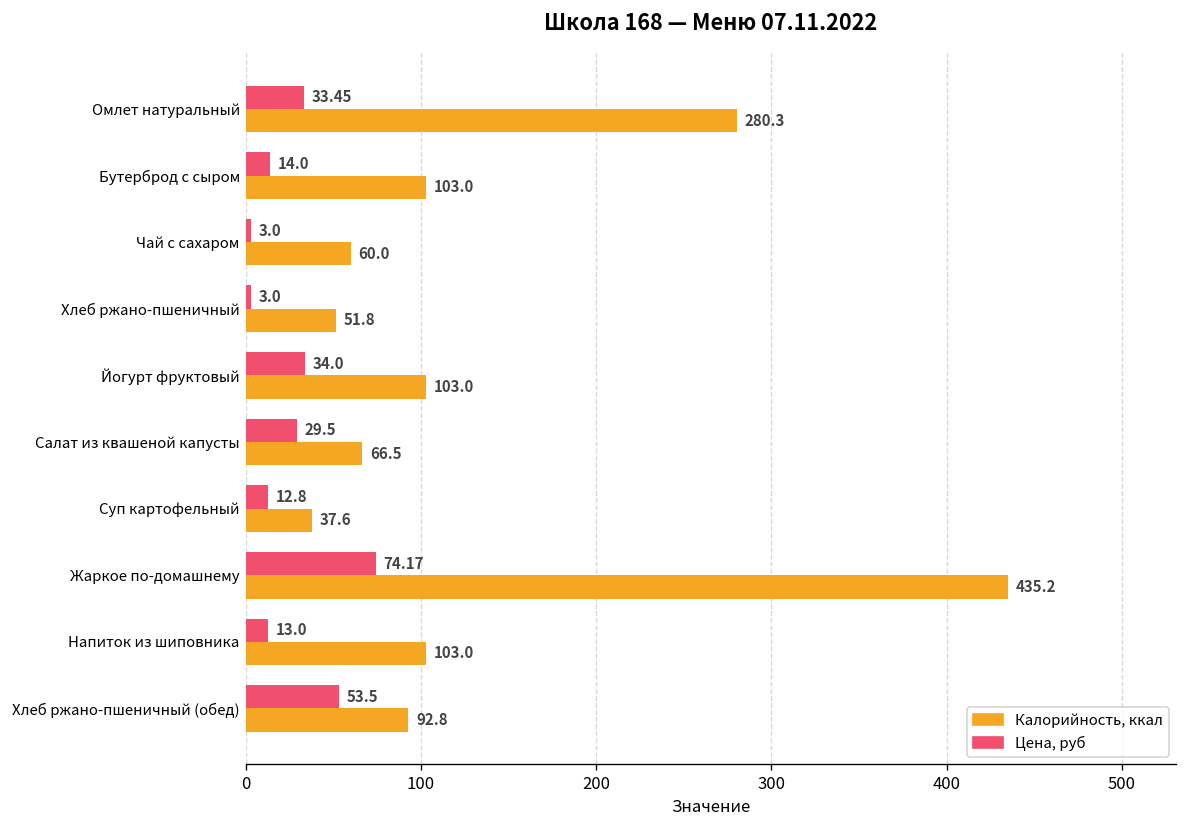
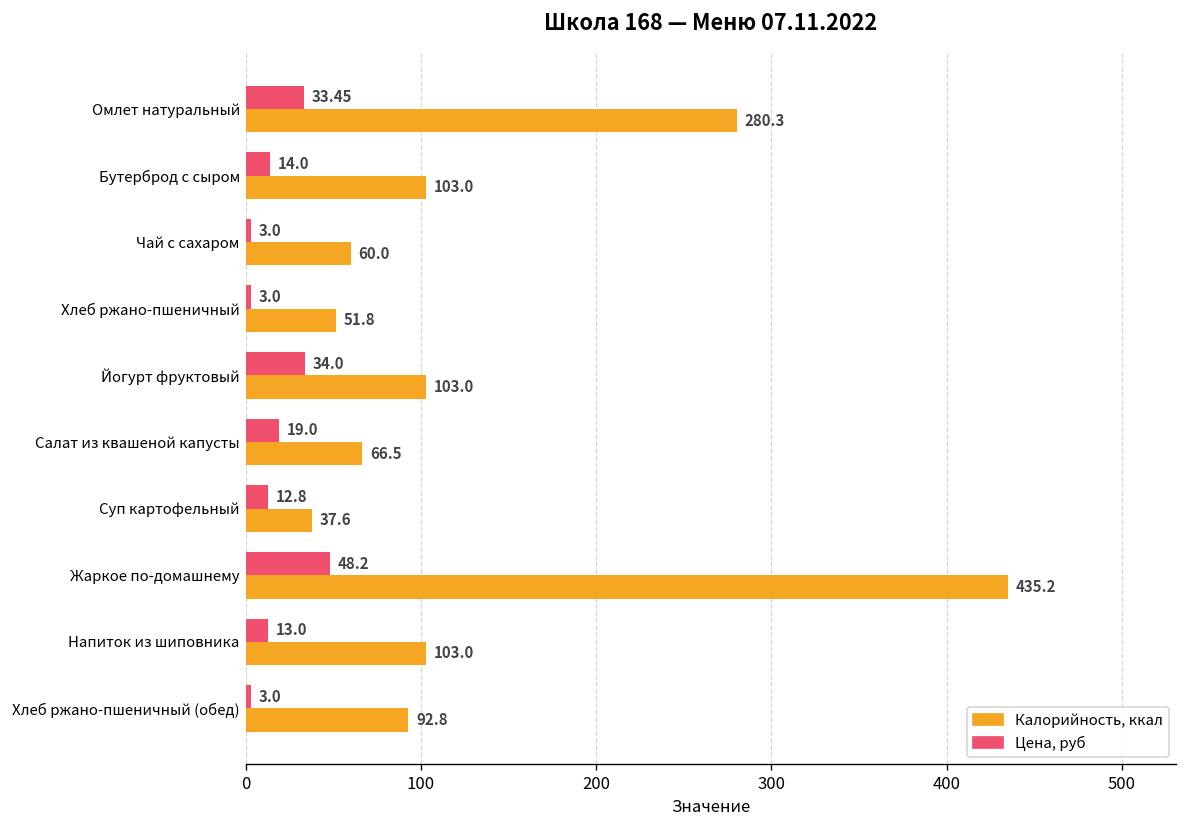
Цена, руб, Салат из квашеной капусты: 29.5 -> 19.0
Цена, руб, Жаркое по-домашнему: 74.17 -> 48.2
Цена, руб, Хлеб ржано-пшеничный (обед): 53.5 -> 3.0
